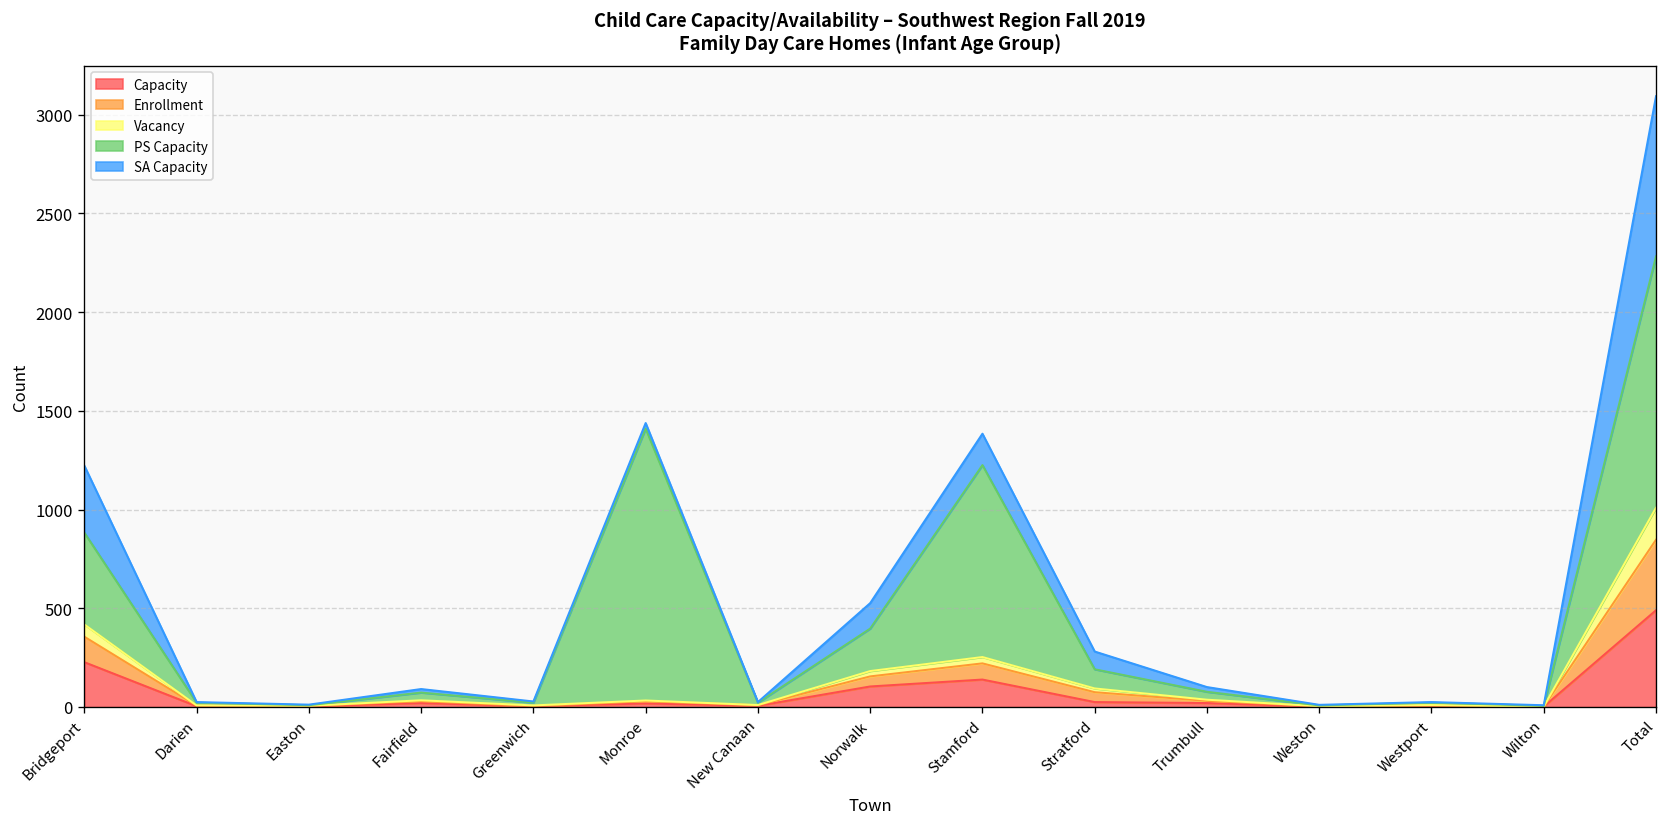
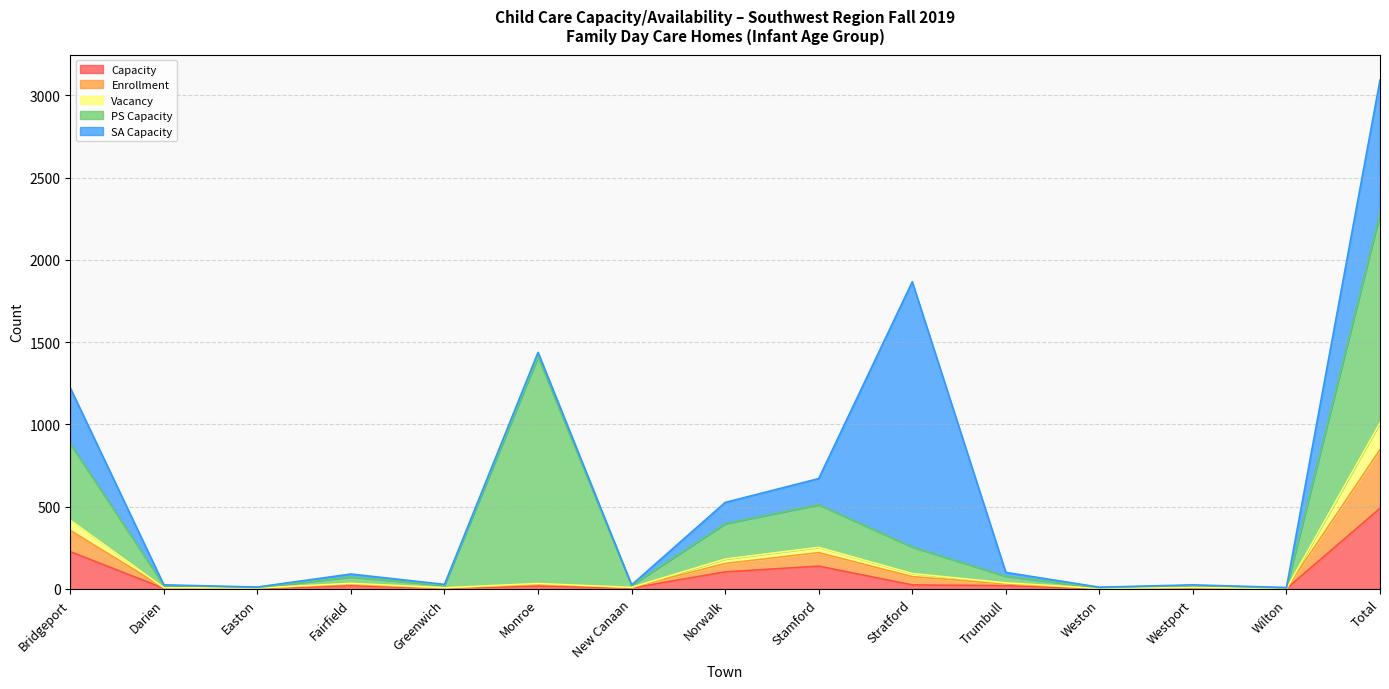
PS Capacity, Stamford: 970 -> 260
PS Capacity, Stratford: 100 -> 160
SA Capacity, Stratford: 90 -> 1610
